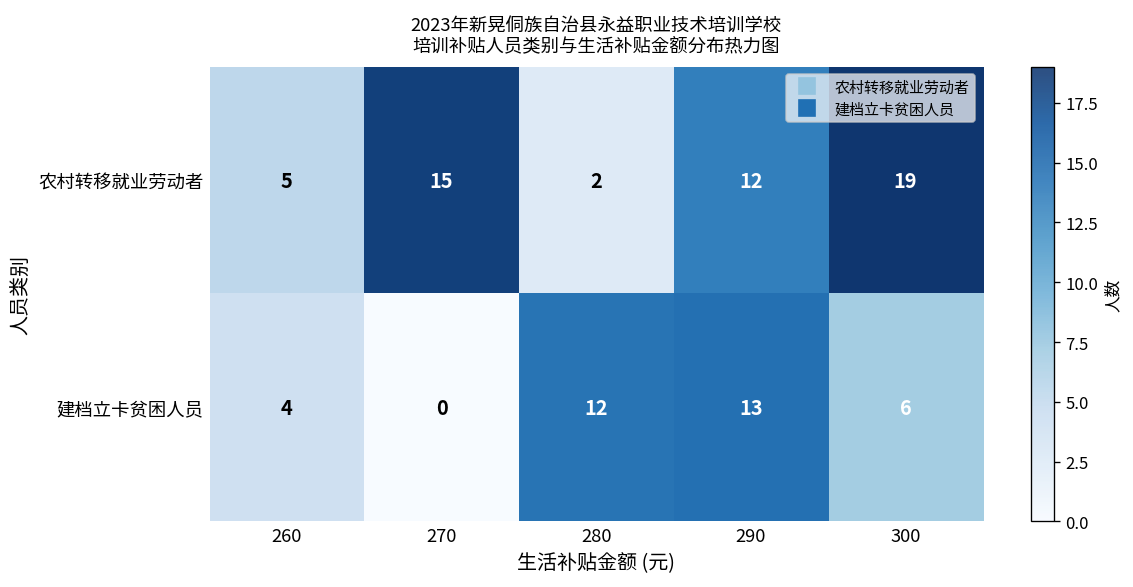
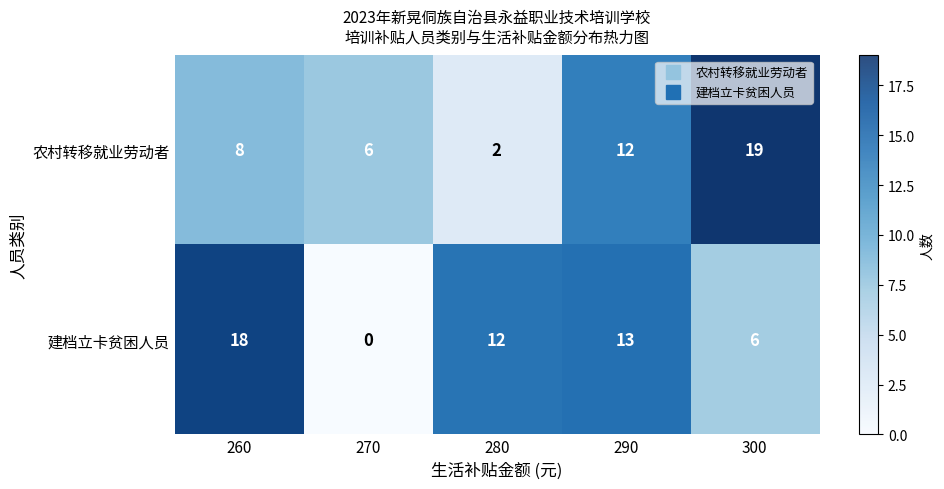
农村转移就业劳动者, 260: 5 -> 8
农村转移就业劳动者, 270: 15 -> 6
建档立卡贫困人员, 260: 4 -> 18
